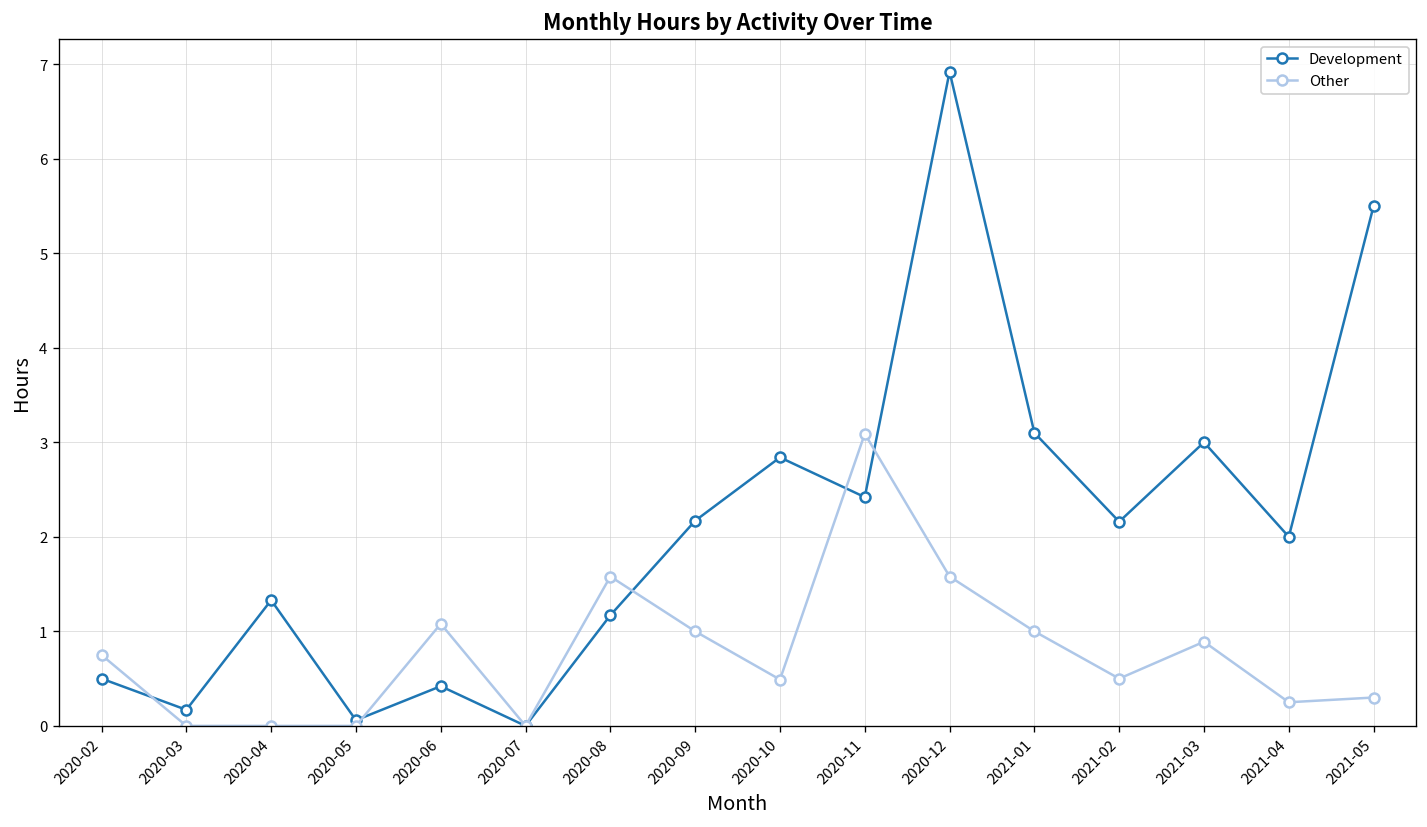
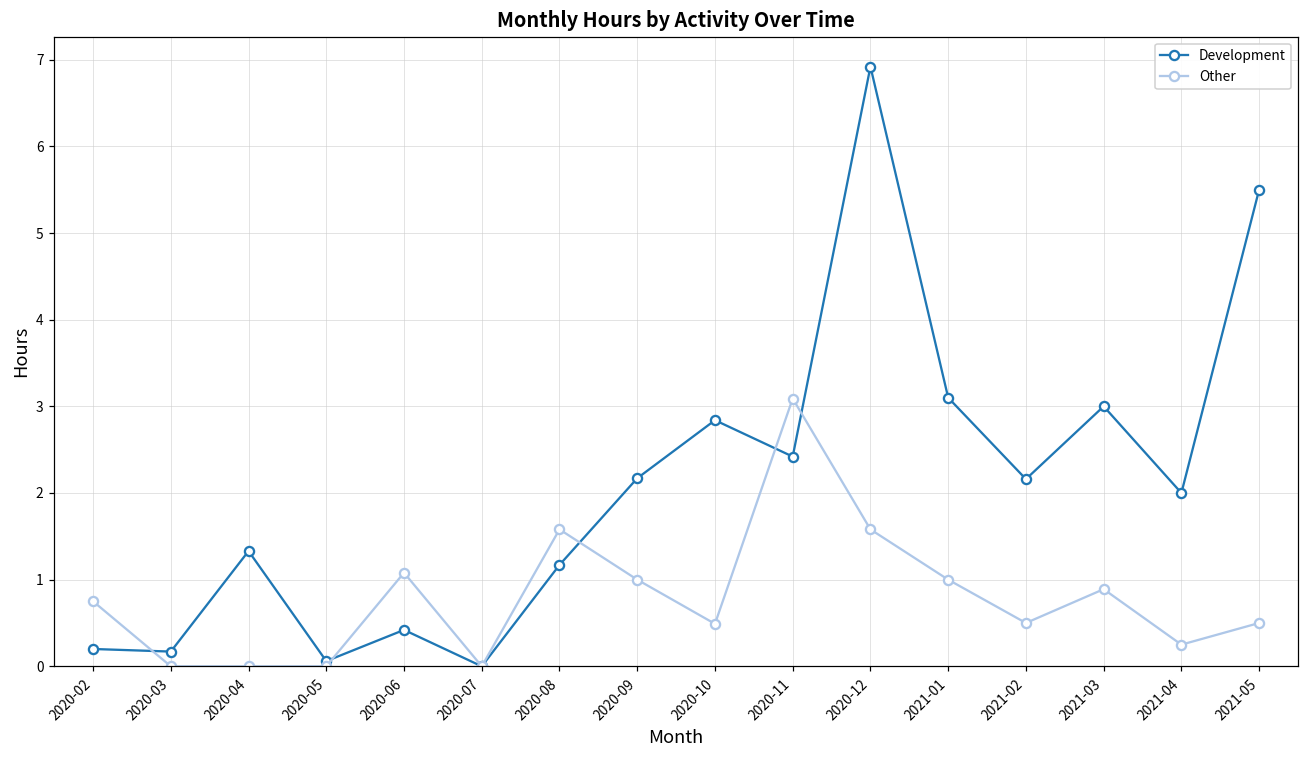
Development, 2020-02: 0.5 -> 0.2
Other, 2021-05: 0.3 -> 0.5
